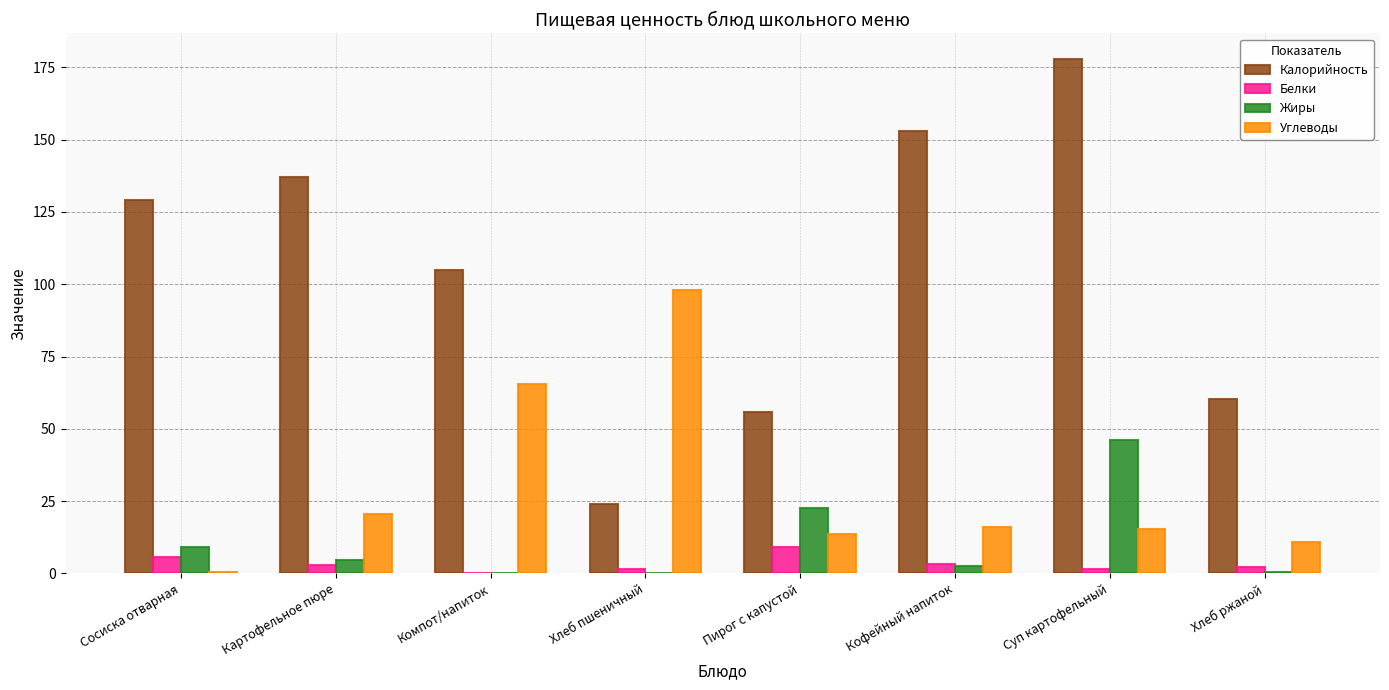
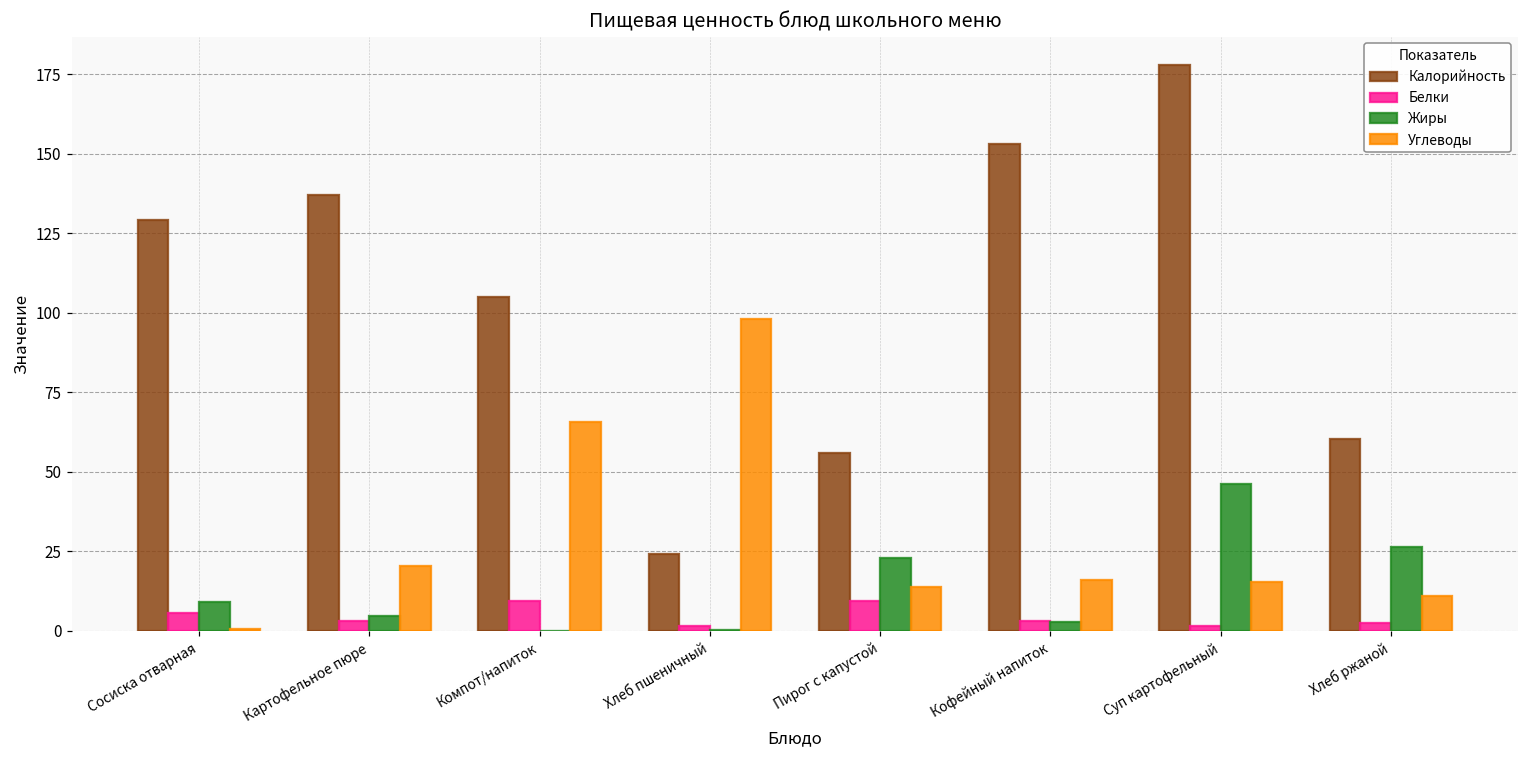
Белки, Компот/напиток: 0 -> 9
Жиры, Хлеб ржаной: 0 -> 27
